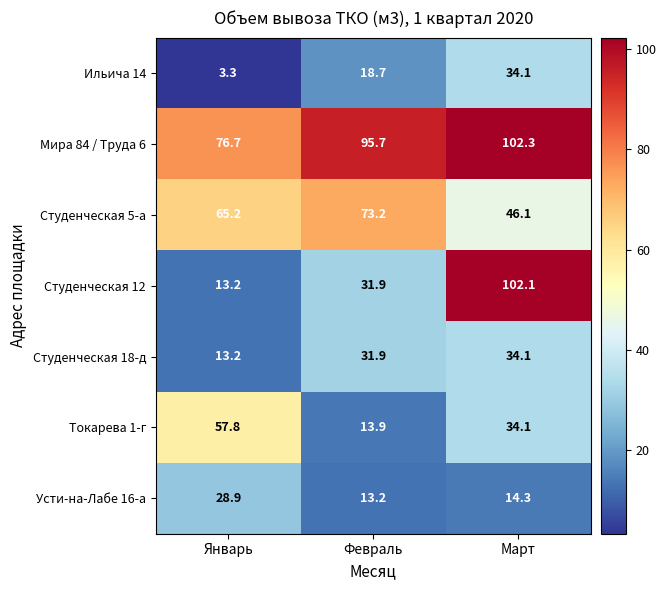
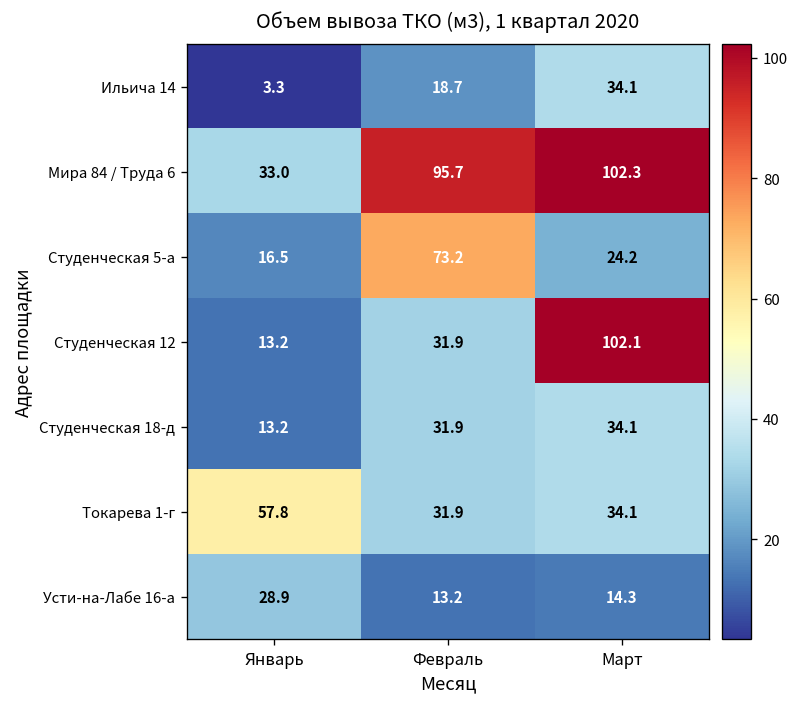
Мира 84 / Труда 6, Январь: 76.7 -> 33.0
Студенческая 5-а, Январь: 65.2 -> 16.5
Студенческая 5-а, Март: 46.1 -> 24.2
Токарева 1-г, Февраль: 13.9 -> 31.9
